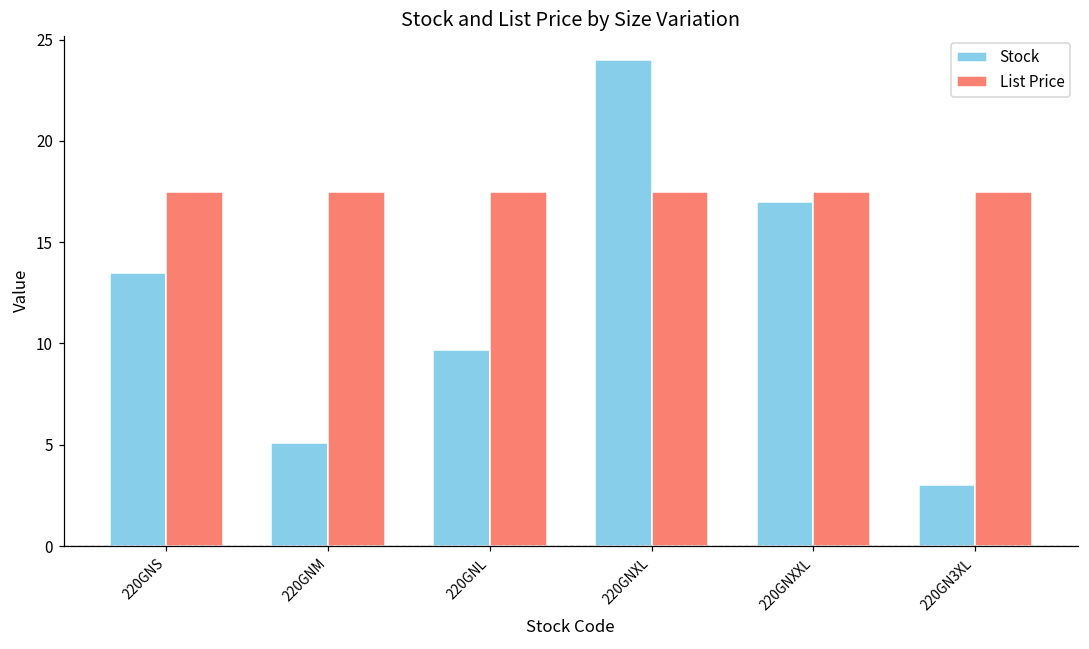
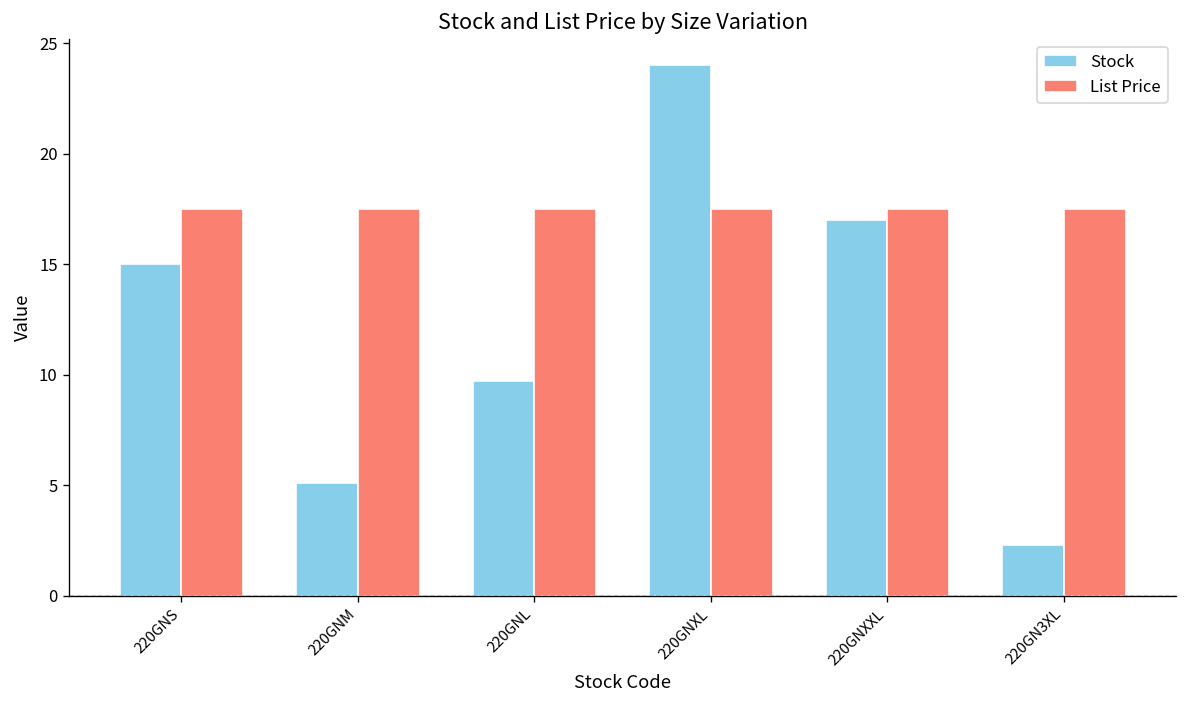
Stock, 220GNS: 13.5 -> 15.0
Stock, 220GN3XL: 3.0 -> 2.3
